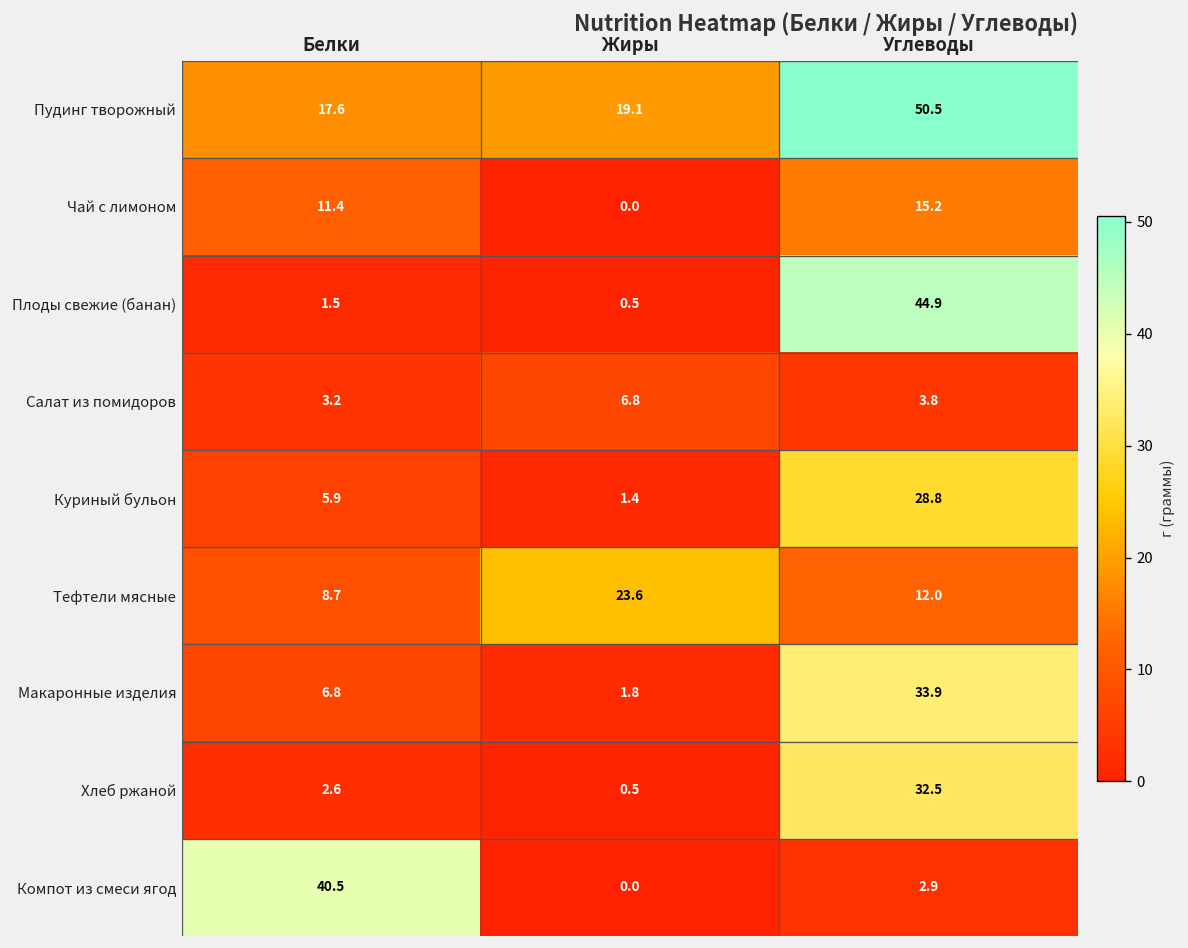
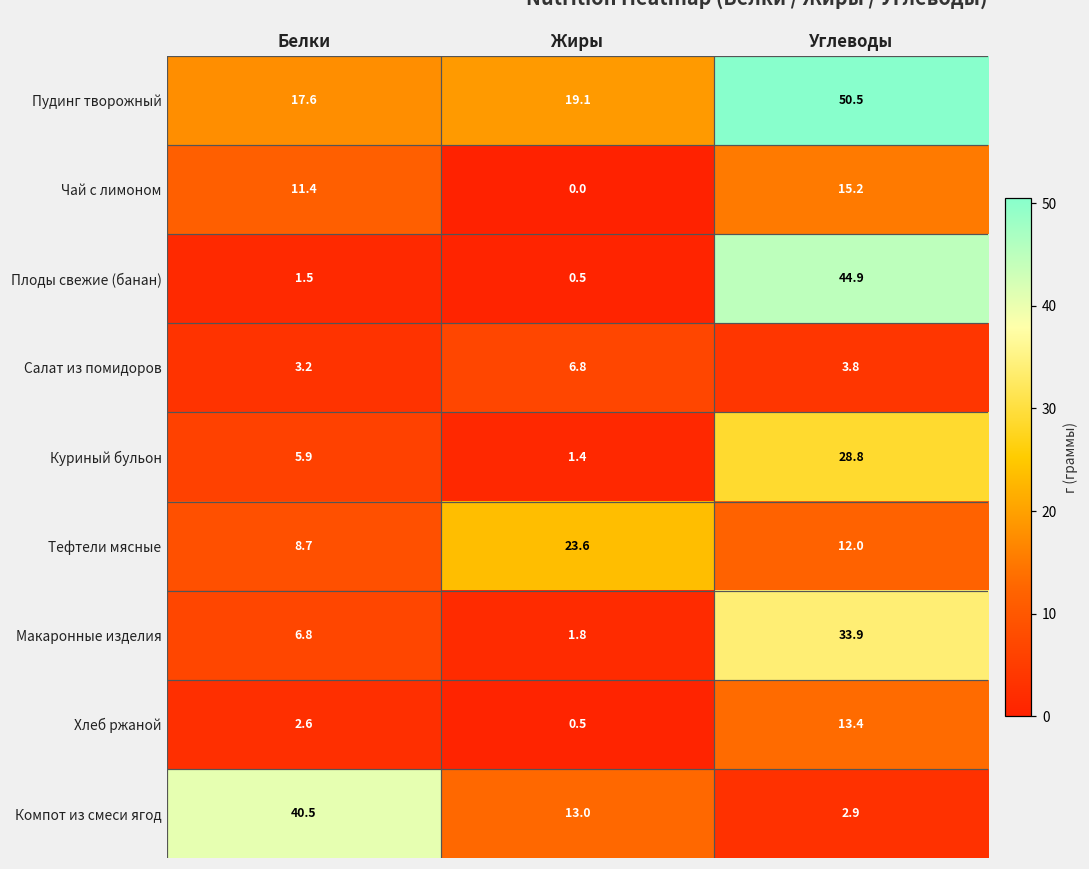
Хлеб ржаной, Углеводы: 32.5 -> 13.4
Компот из смеси ягод, Жиры: 0.0 -> 13.0
